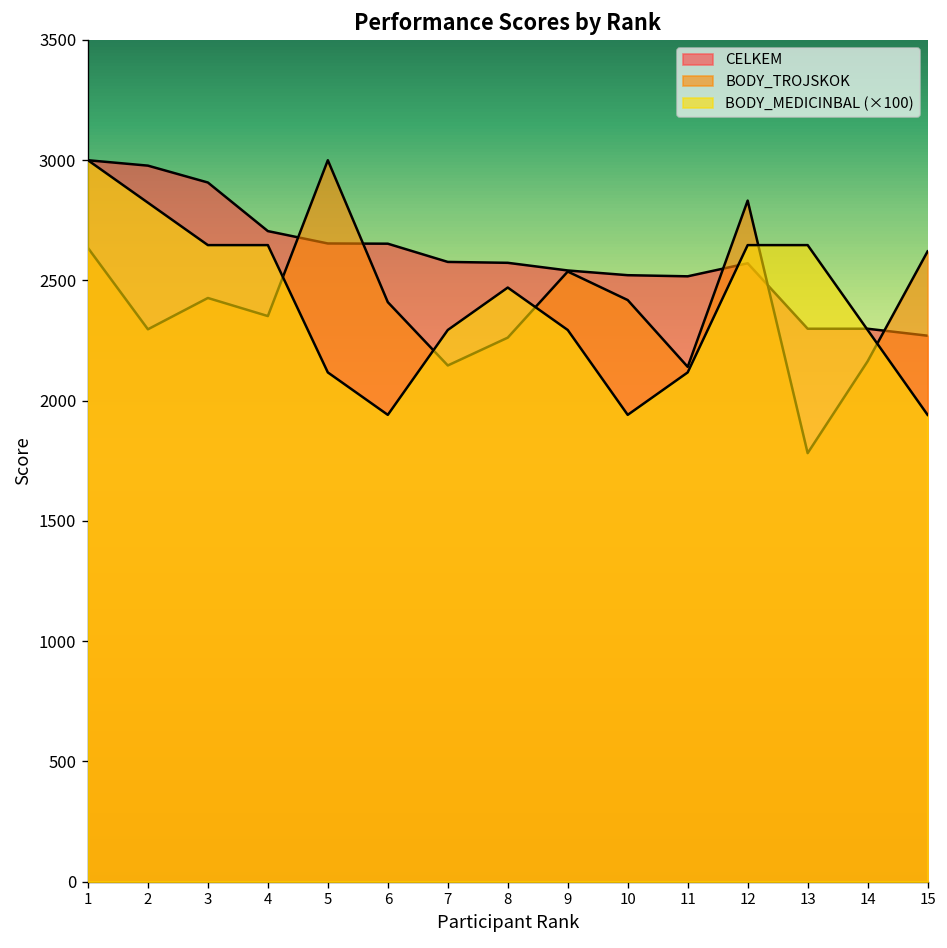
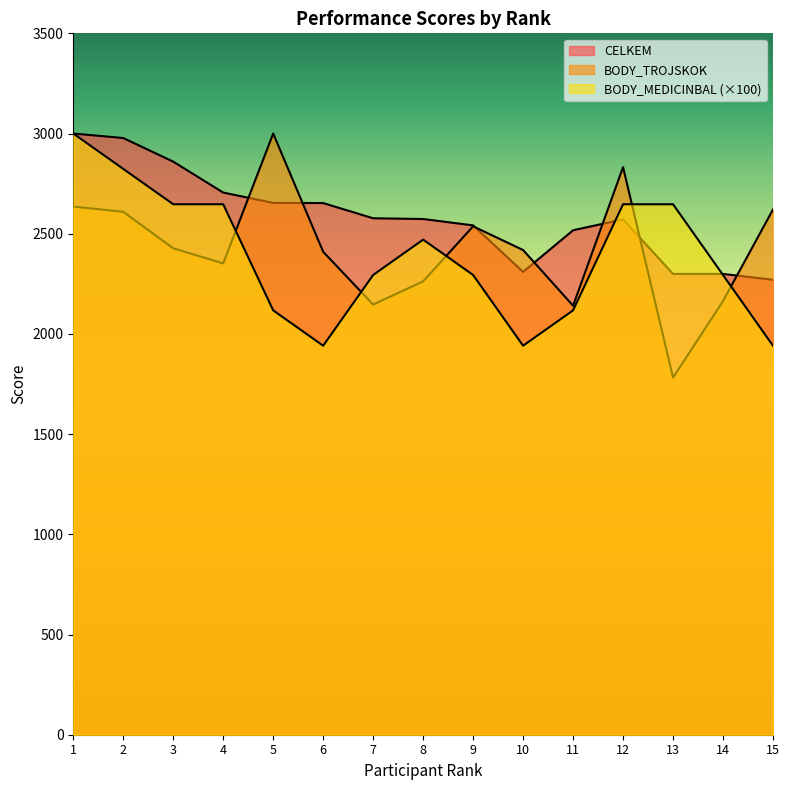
BODY_TROJSKOK, 2: 2300 -> 2610
CELKEM, 3: 2910 -> 2860
CELKEM, 10: 2520 -> 2310
